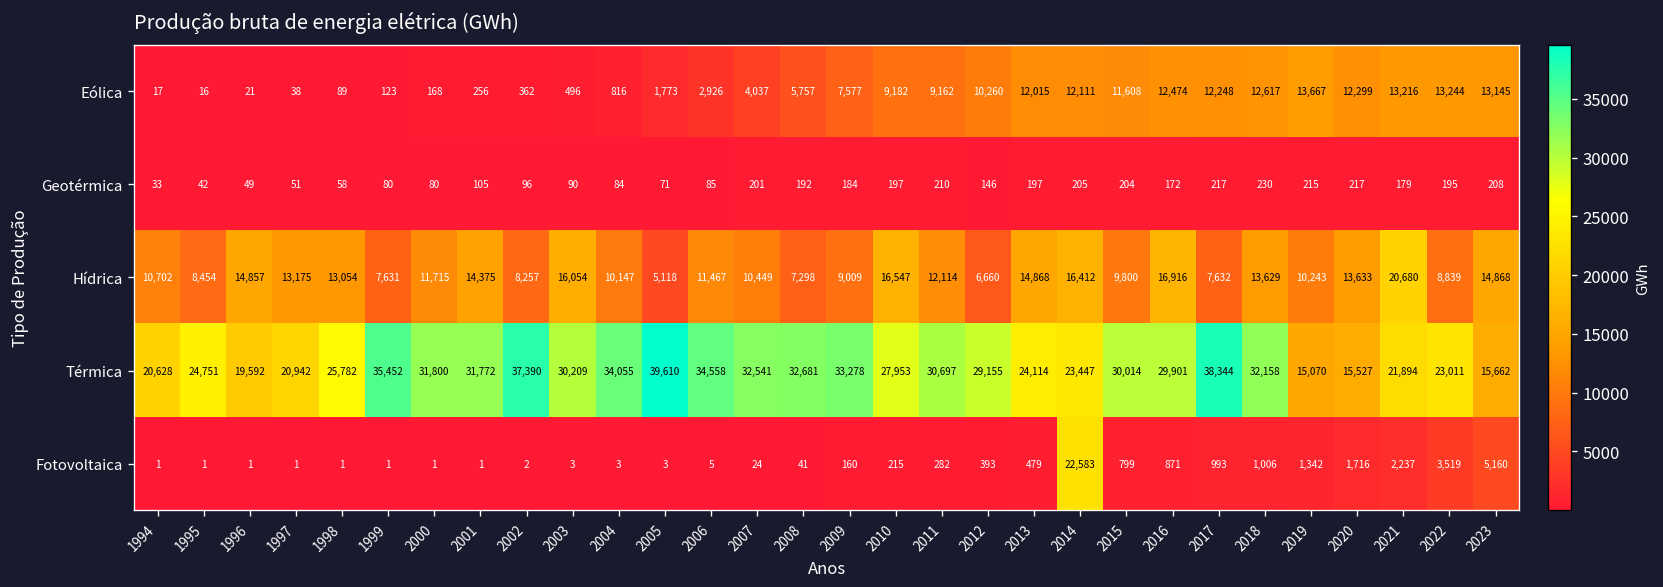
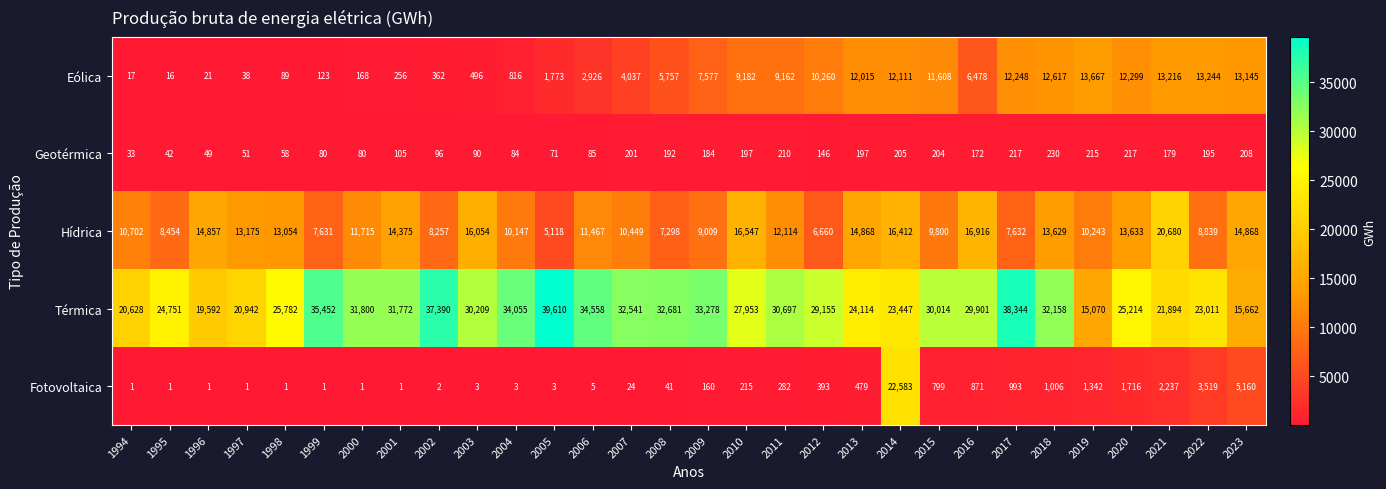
Eólica, 2016: 12,474 -> 6,478
Térmica, 2020: 15,527 -> 25,214
